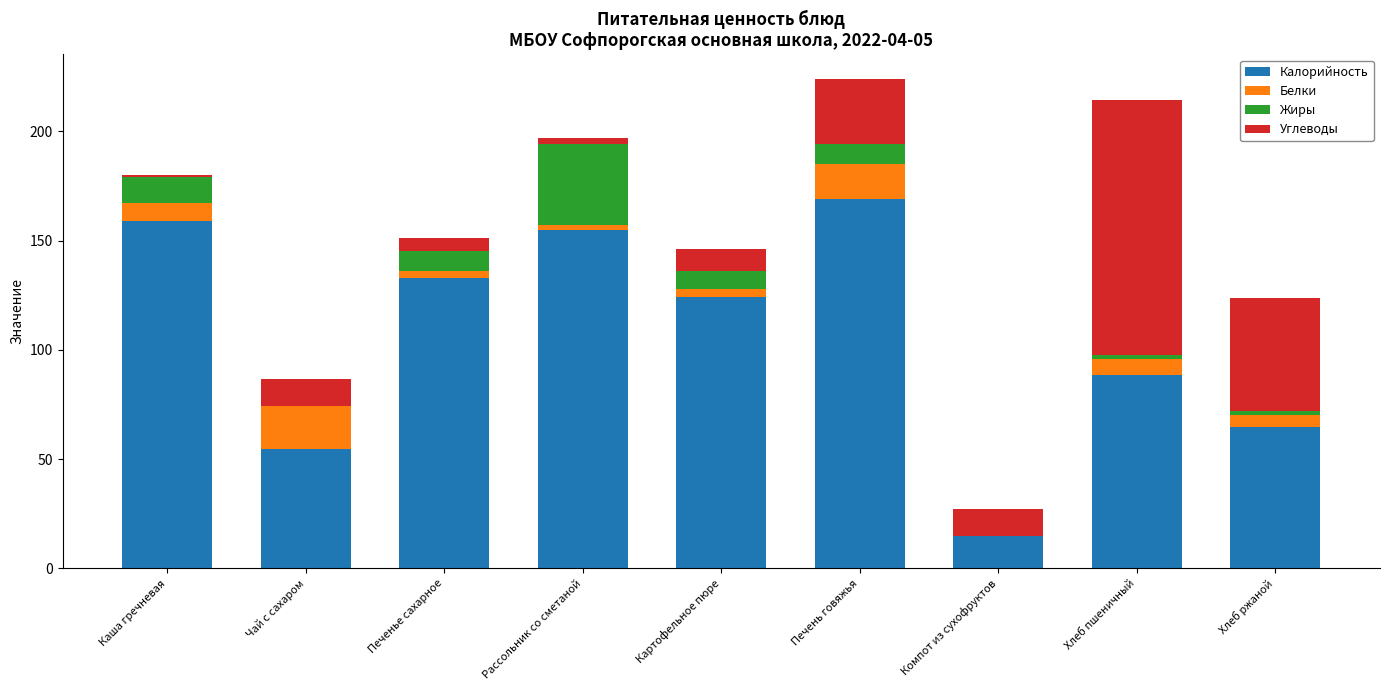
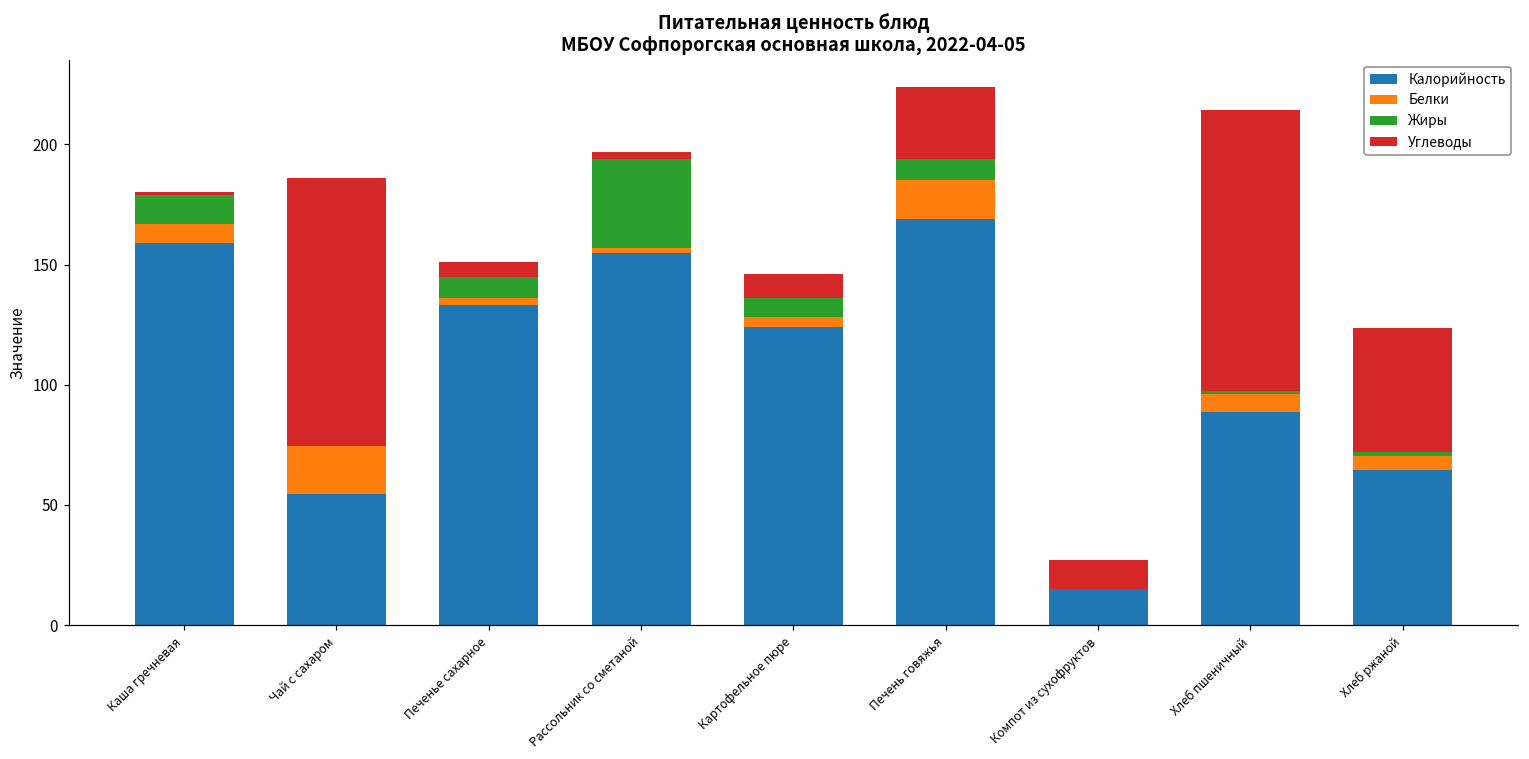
Углеводы, Чай с сахаром: 12 -> 111
